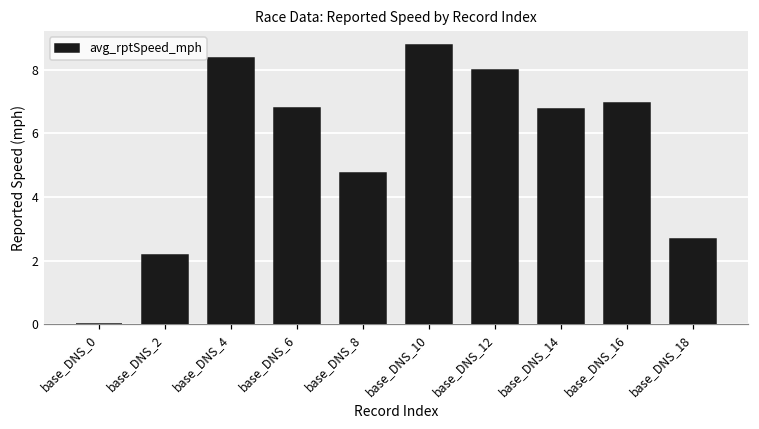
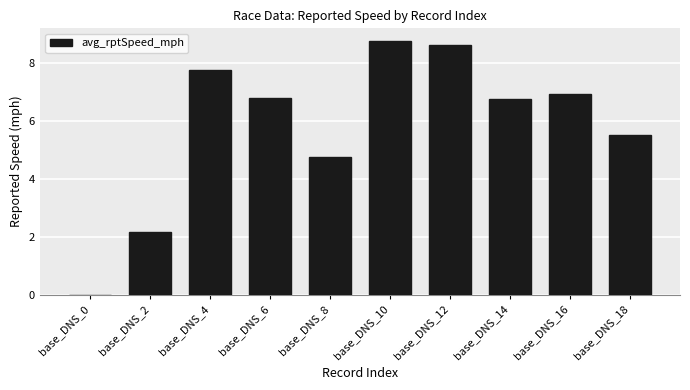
base_DNS_4: 8.4 -> 7.8
base_DNS_12: 8.0 -> 8.7
base_DNS_18: 2.7 -> 5.5
